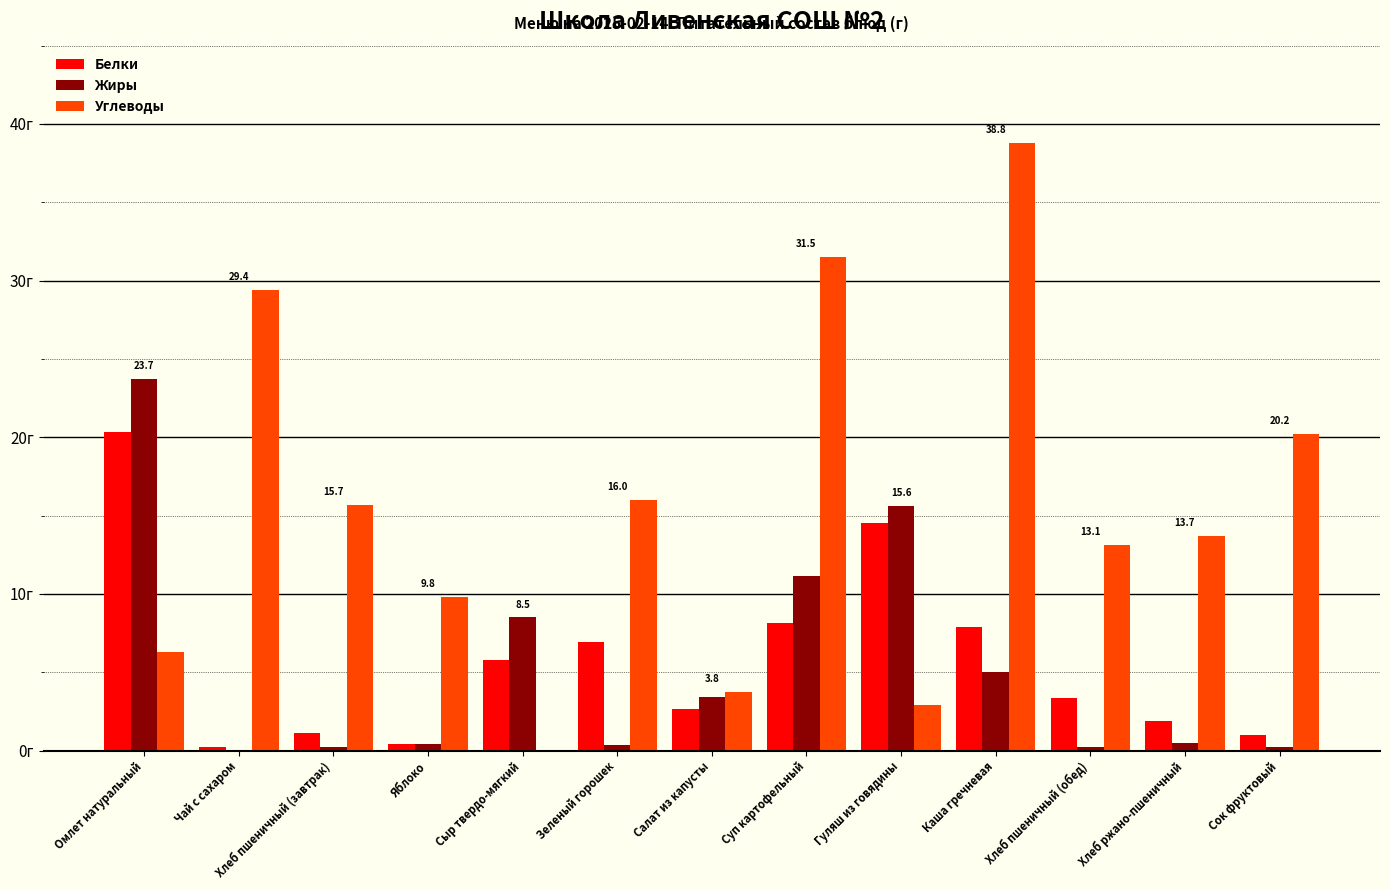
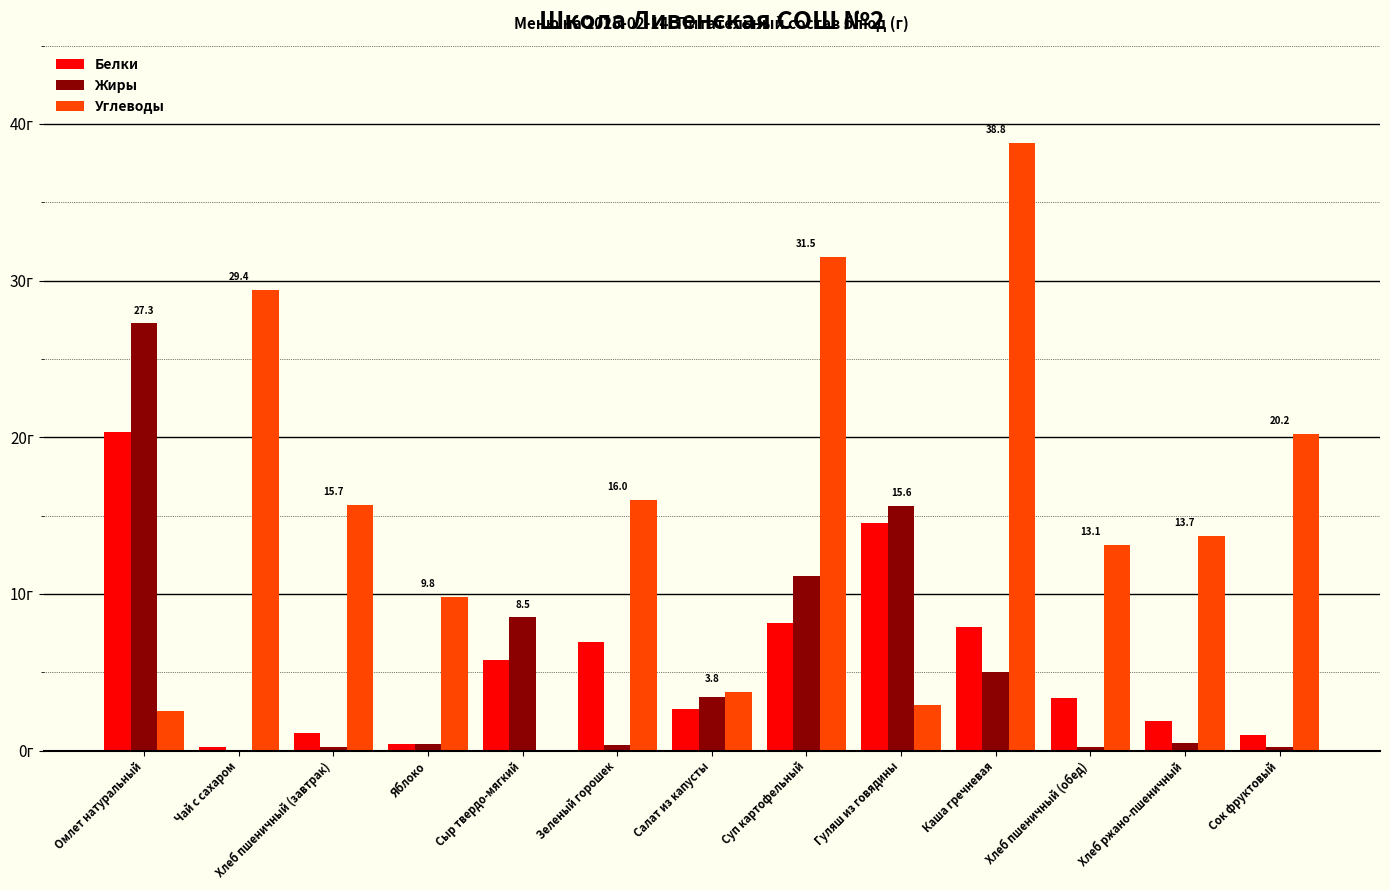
Жиры, Омлет натуральный: 23.7 -> 27.3
Углеводы, Омлет натуральный: 6.3г -> 2.5г
